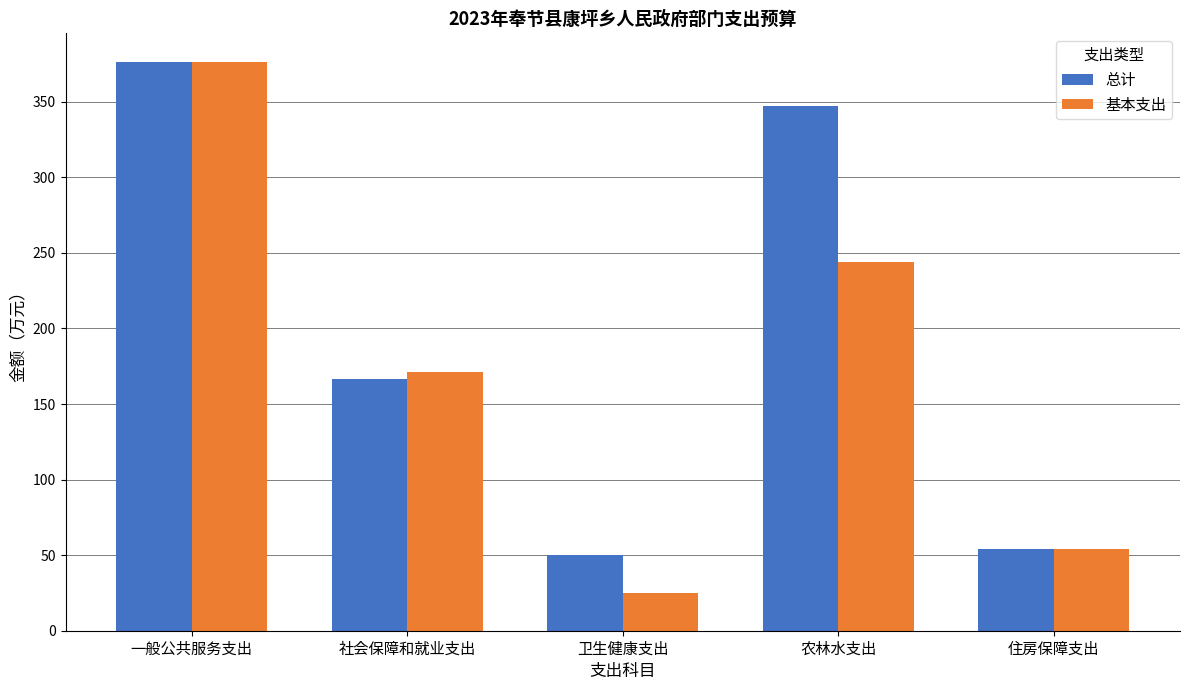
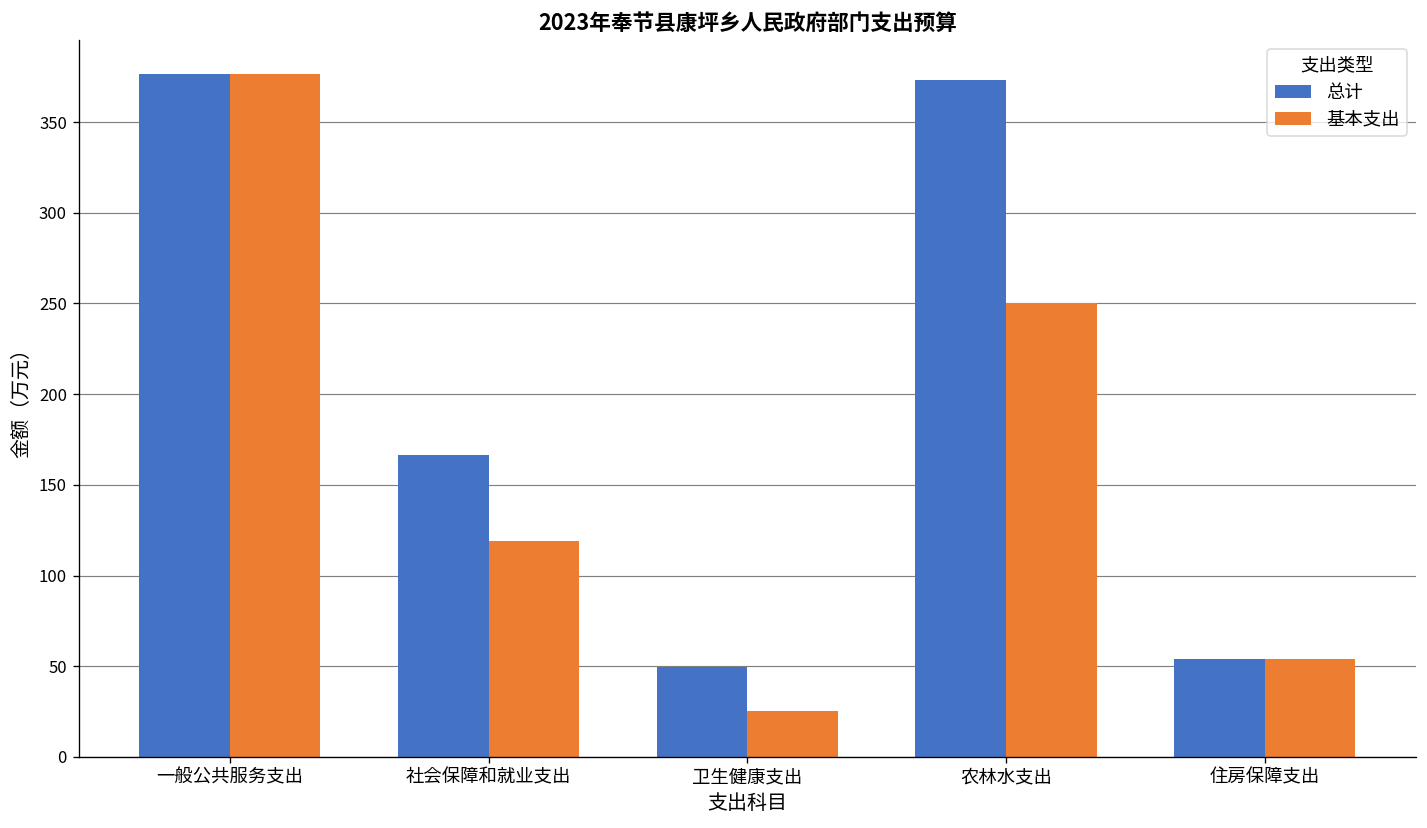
基本支出, 社会保障和就业支出: 172 -> 119
总计, 农林水支出: 347 -> 373
基本支出, 农林水支出: 244 -> 250
